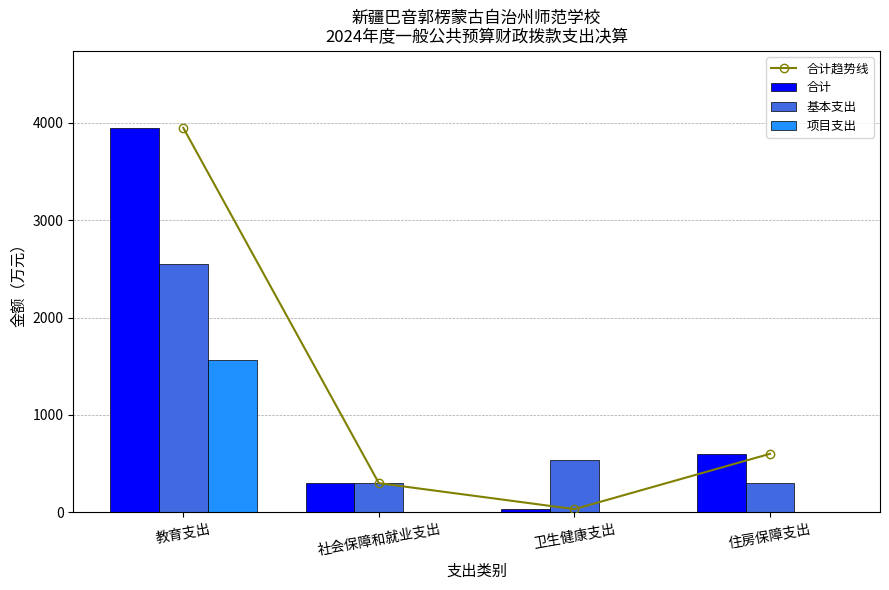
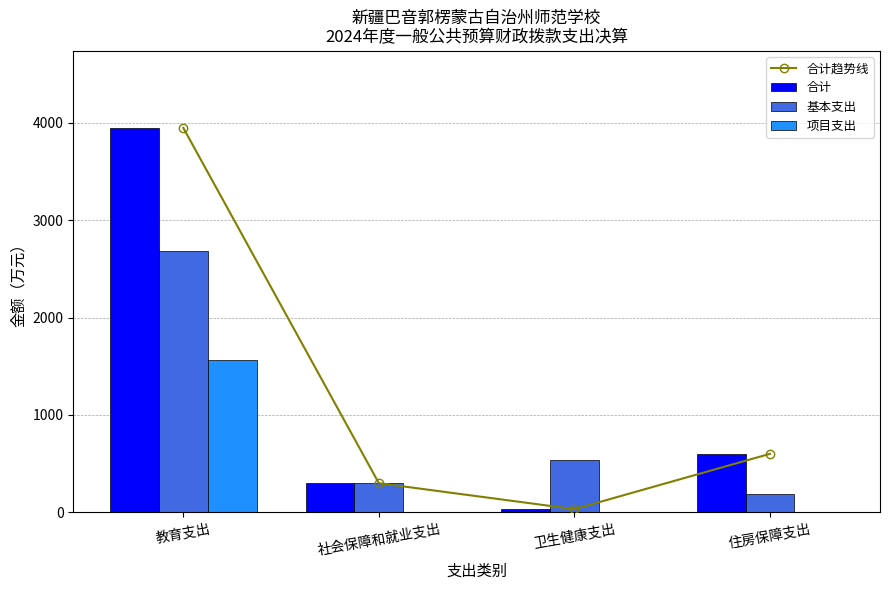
基本支出, 教育支出: 2500 -> 2700
基本支出, 住房保障支出: 300 -> 200
